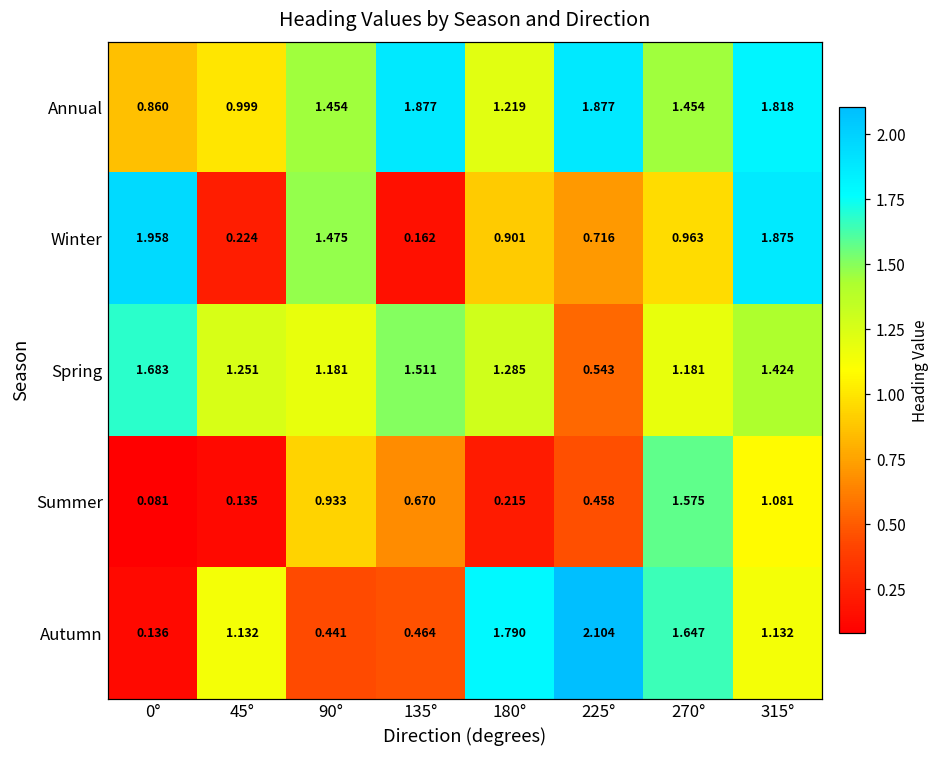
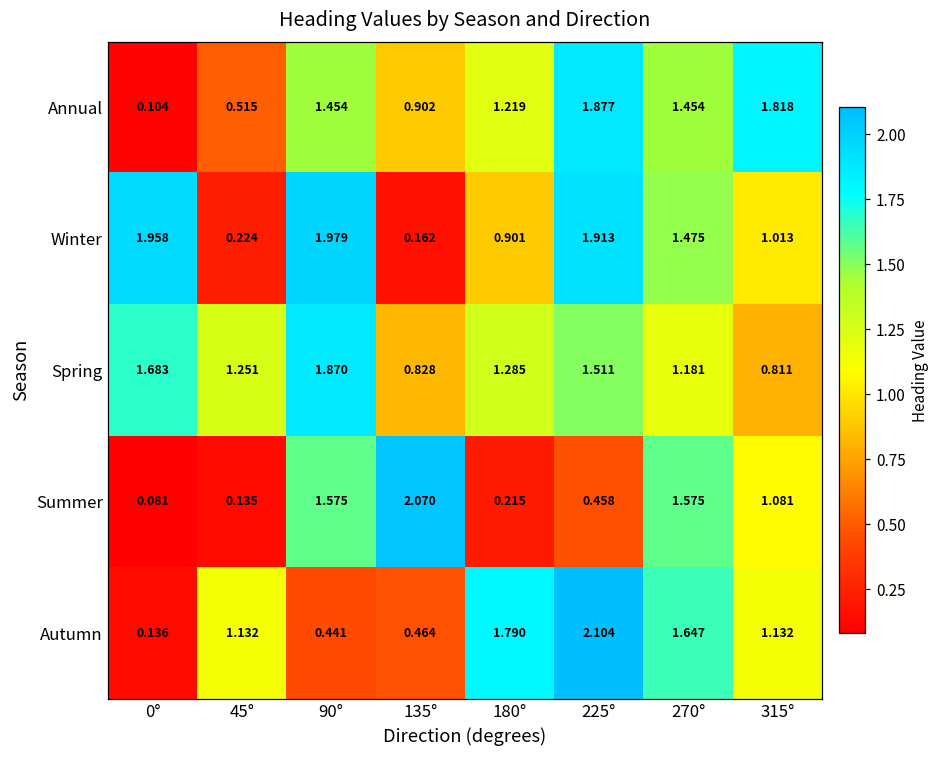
Annual, 0°: 0.860 -> 0.104
Annual, 45°: 0.999 -> 0.515
Annual, 135°: 1.877 -> 0.902
Winter, 90°: 1.475 -> 1.979
Winter, 225°: 0.716 -> 1.913
Winter, 270°: 0.963 -> 1.475
Winter, 315°: 1.875 -> 1.013
Spring, 90°: 1.181 -> 1.870
Spring, 135°: 1.511 -> 0.828
Spring, 225°: 0.543 -> 1.511
Spring, 315°: 1.424 -> 0.811
Summer, 90°: 0.933 -> 1.575
Summer, 135°: 0.670 -> 2.070
